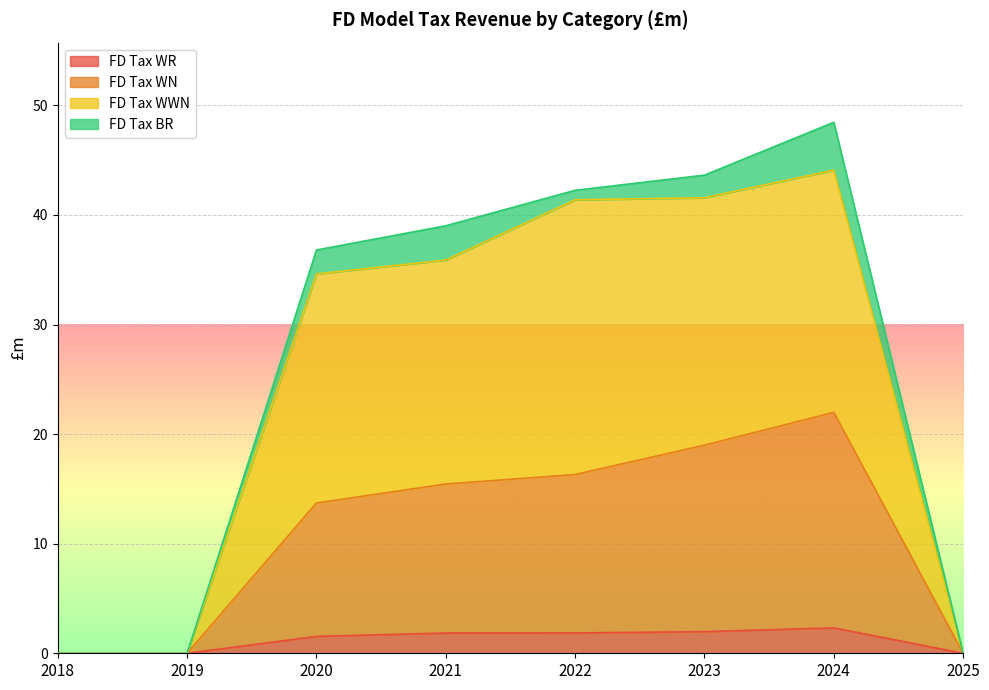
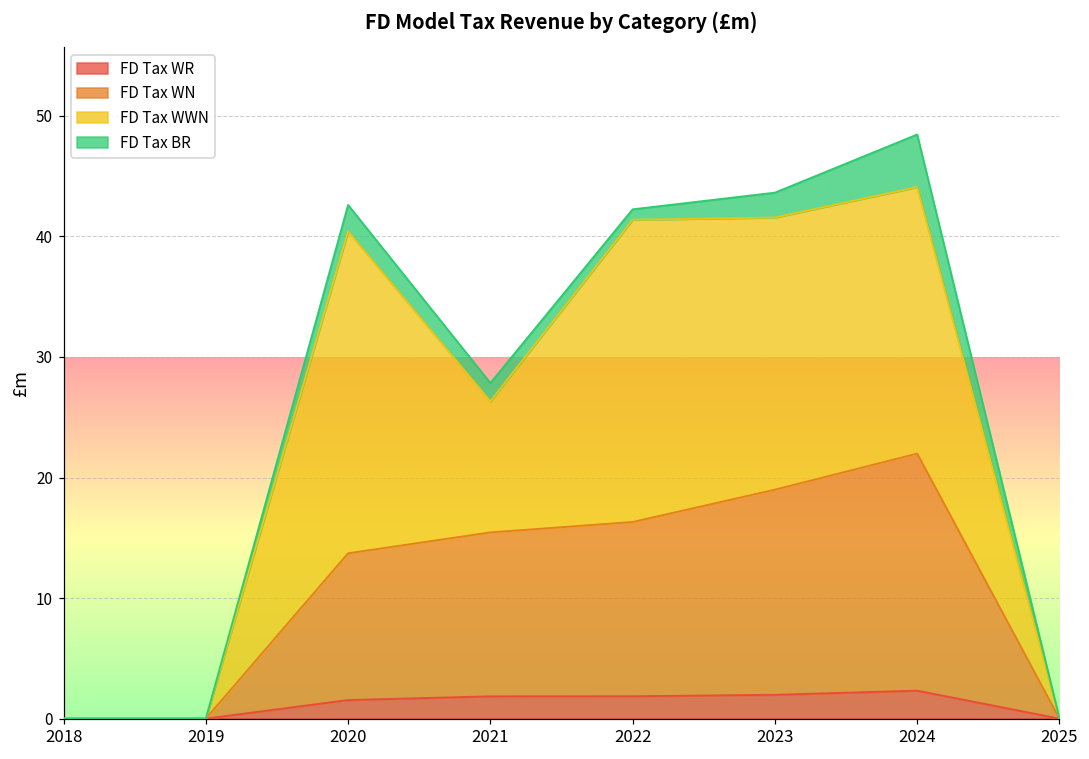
FD Tax WWN, 2020: 20.9 -> 26.7
FD Tax WWN, 2021: 20.4 -> 10.9
FD Tax BR, 2021: 3.1 -> 1.5
